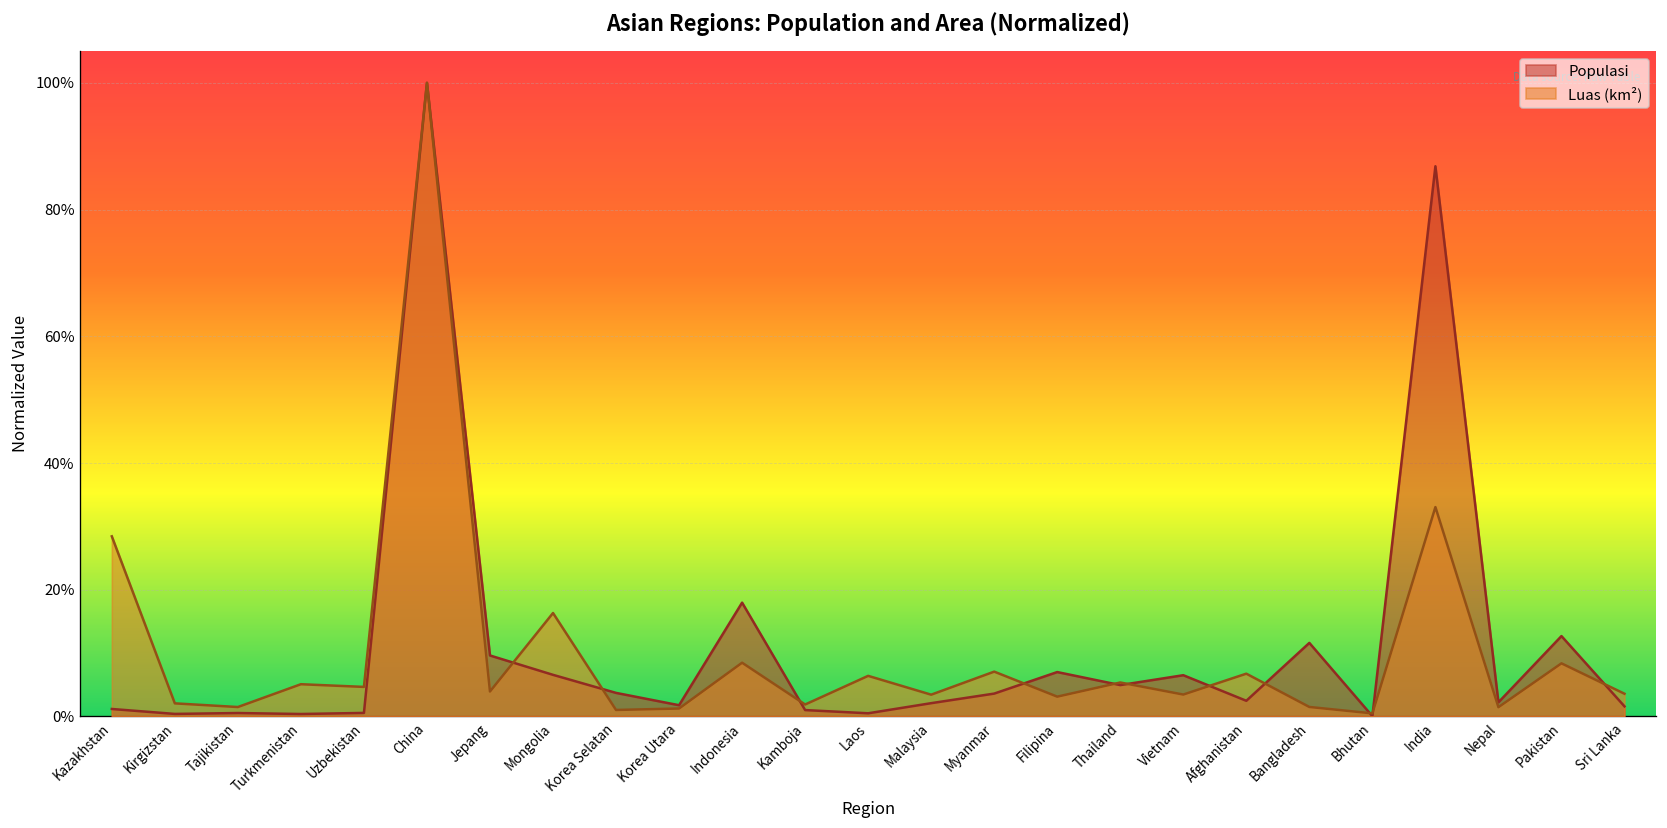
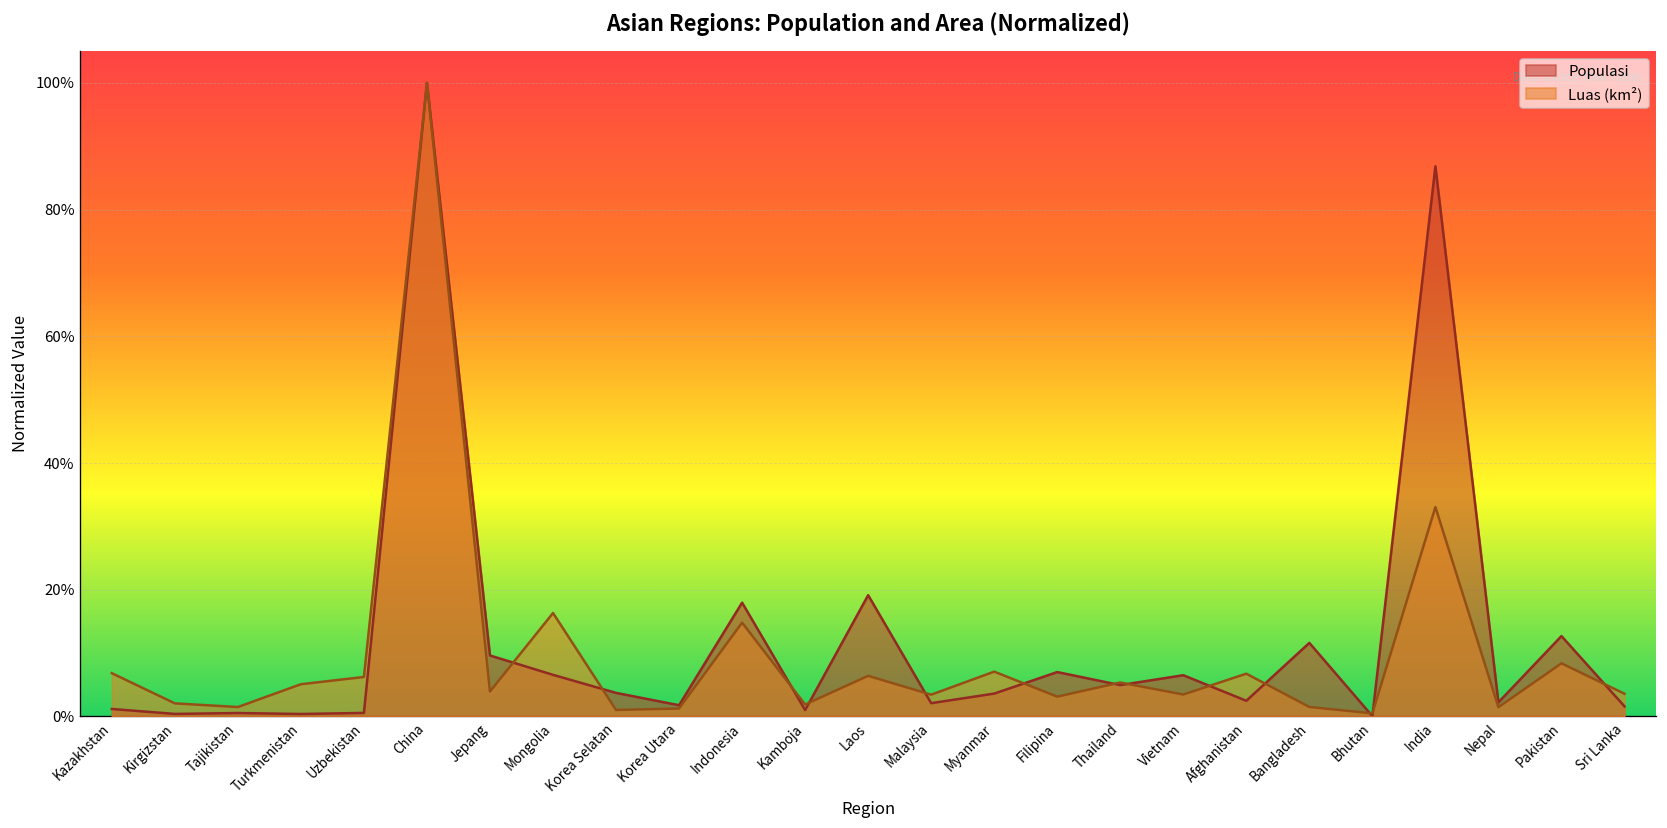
Luas (km²), Kazakhstan: 28% -> 7%
Luas (km²), Uzbekistan: 5% -> 6%
Luas (km²), Indonesia: 8% -> 15%
Populasi, Laos: 1% -> 19%
